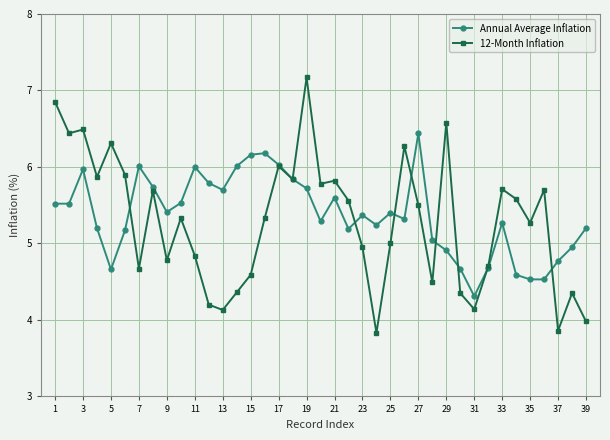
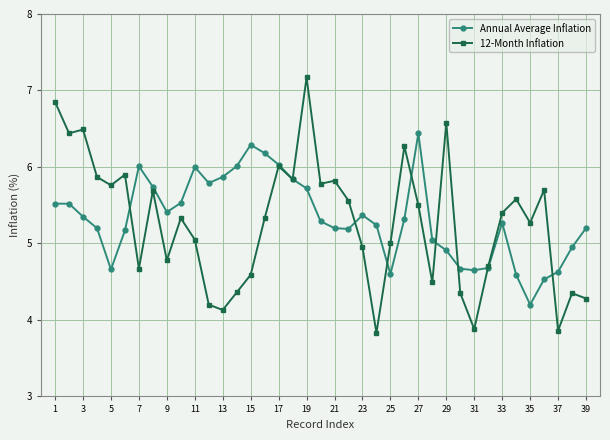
Annual Average Inflation, 3: 6.0 -> 5.4
12-Month Inflation, 5: 6.3 -> 5.8
12-Month Inflation, 11: 4.8 -> 5.1
Annual Average Inflation, 13: 5.7 -> 5.9
Annual Average Inflation, 15: 6.2 -> 6.3
Annual Average Inflation, 21: 5.6 -> 5.2
Annual Average Inflation, 25: 5.4 -> 4.6
Annual Average Inflation, 31: 4.3 -> 4.7
12-Month Inflation, 31: 4.1 -> 3.9
12-Month Inflation, 33: 5.7 -> 5.4
Annual Average Inflation, 35: 4.5 -> 4.2
Annual Average Inflation, 37: 4.8 -> 4.6
12-Month Inflation, 39: 4.0 -> 4.3
